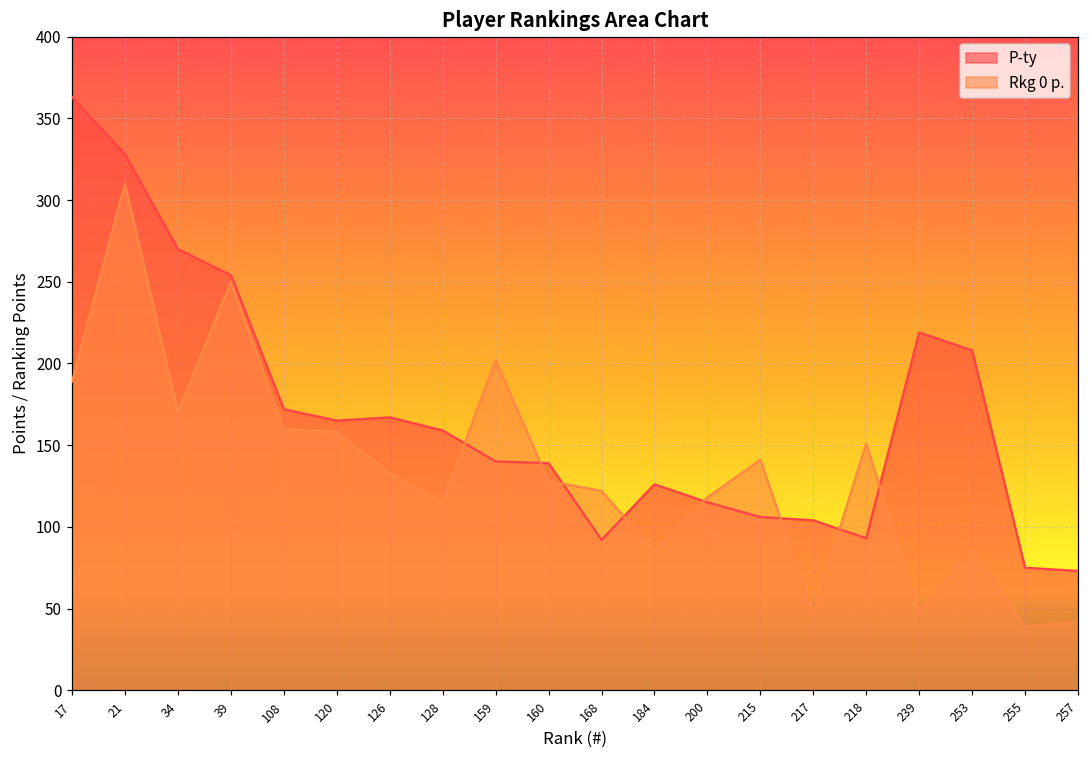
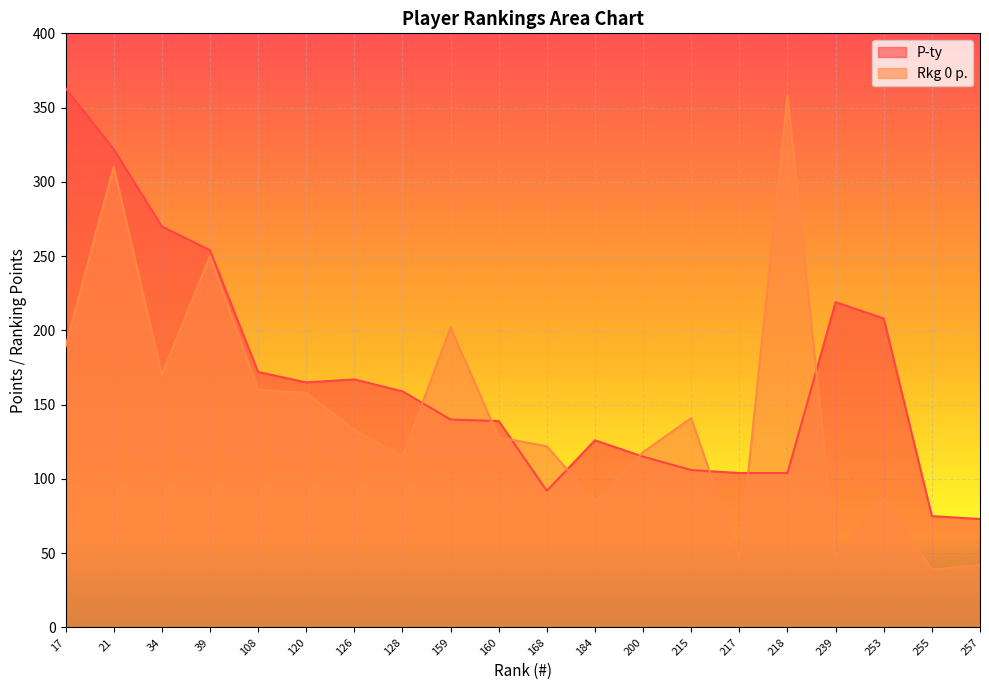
P-ty, 21: 328 -> 322
P-ty, 218: 93 -> 104
Rkg 0 p., 218: 151 -> 358
